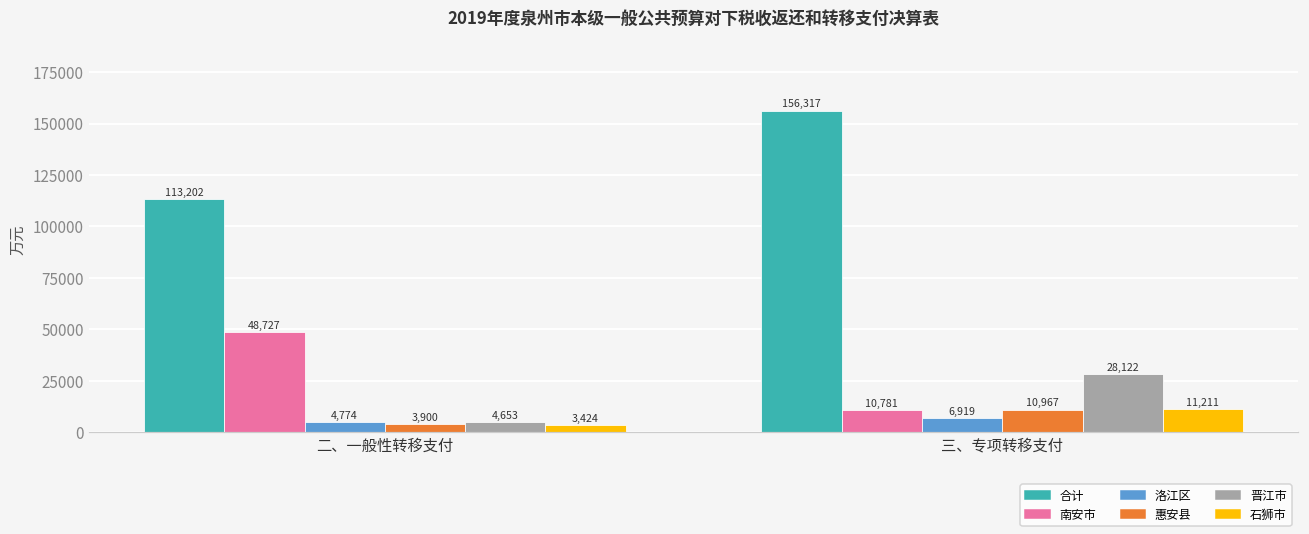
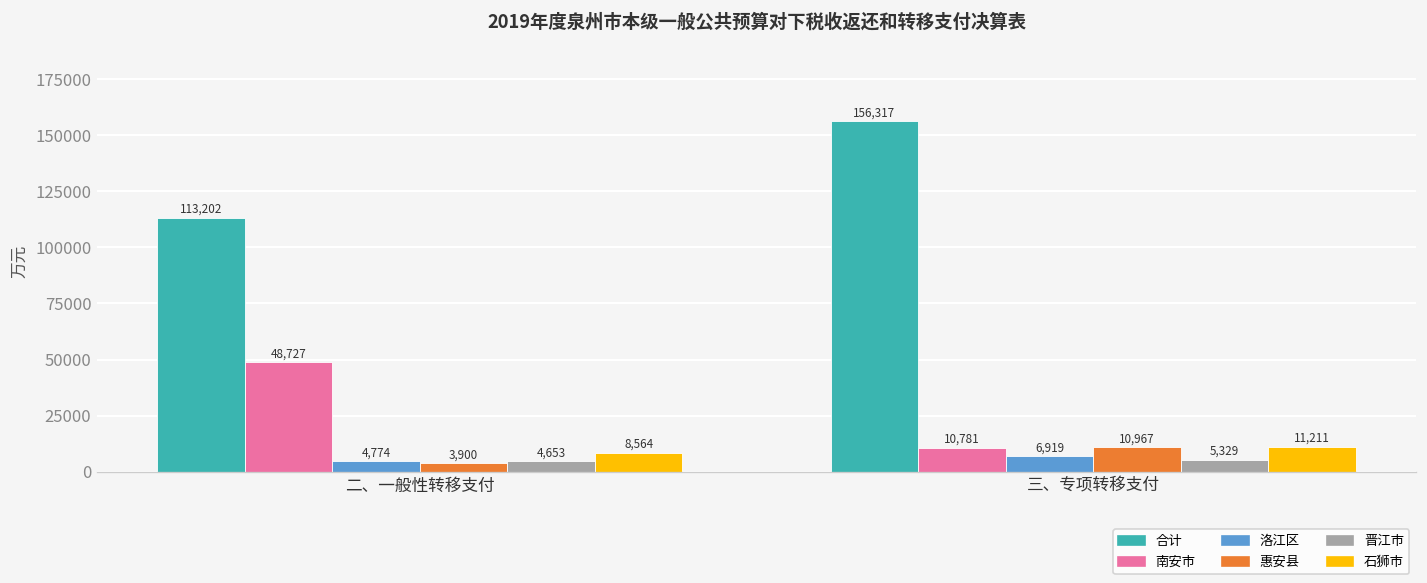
石狮市, 二、一般性转移支付: 3,424 -> 8,564
晋江市, 三、专项转移支付: 28,122 -> 5,329
